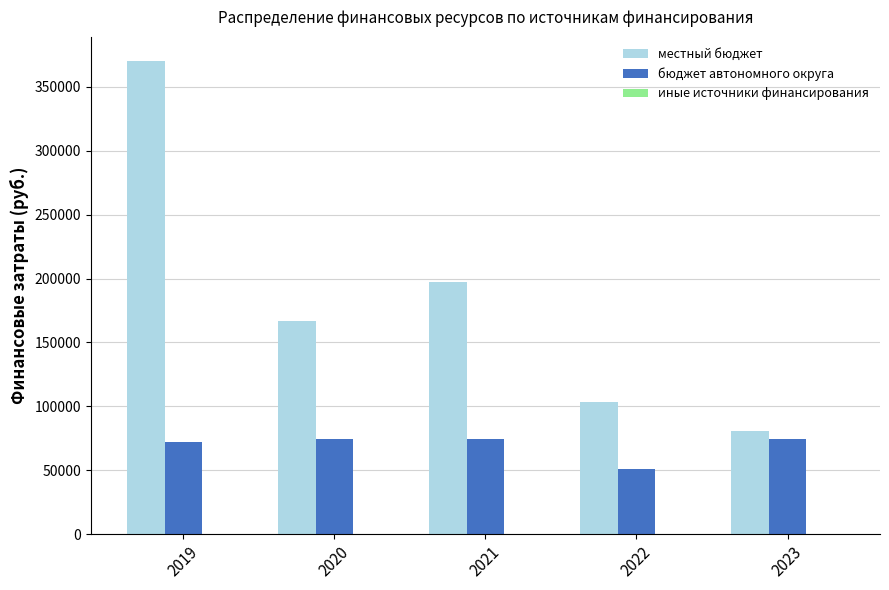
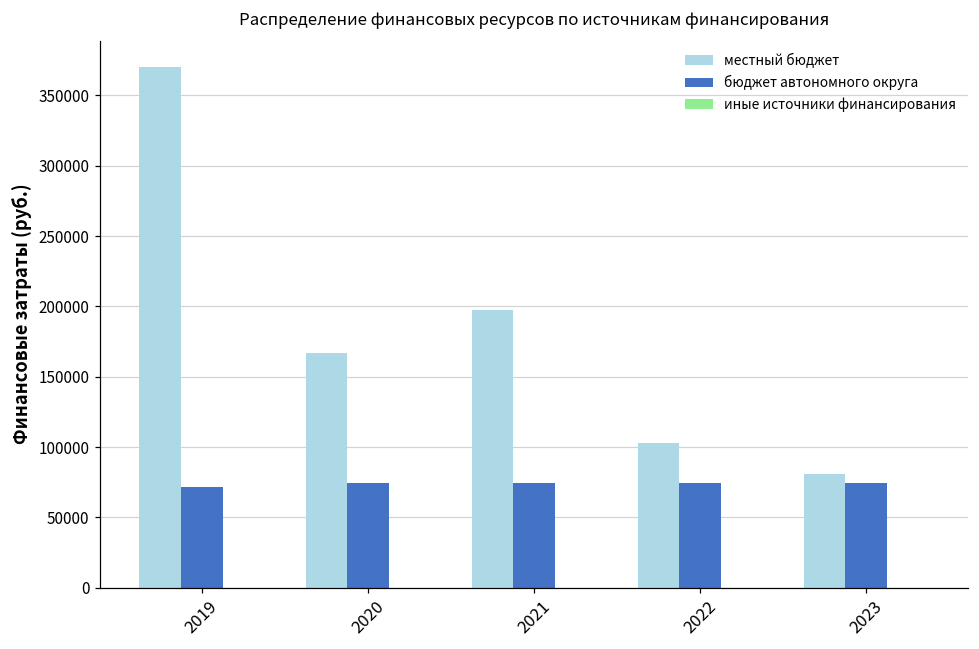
бюджет автономного округа, 2022: 51000 -> 75000
